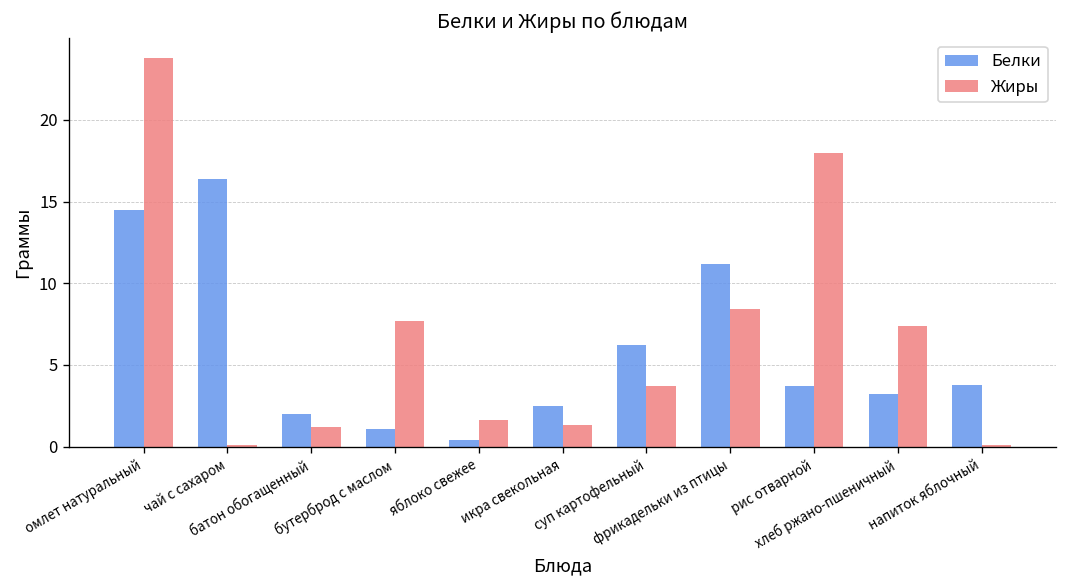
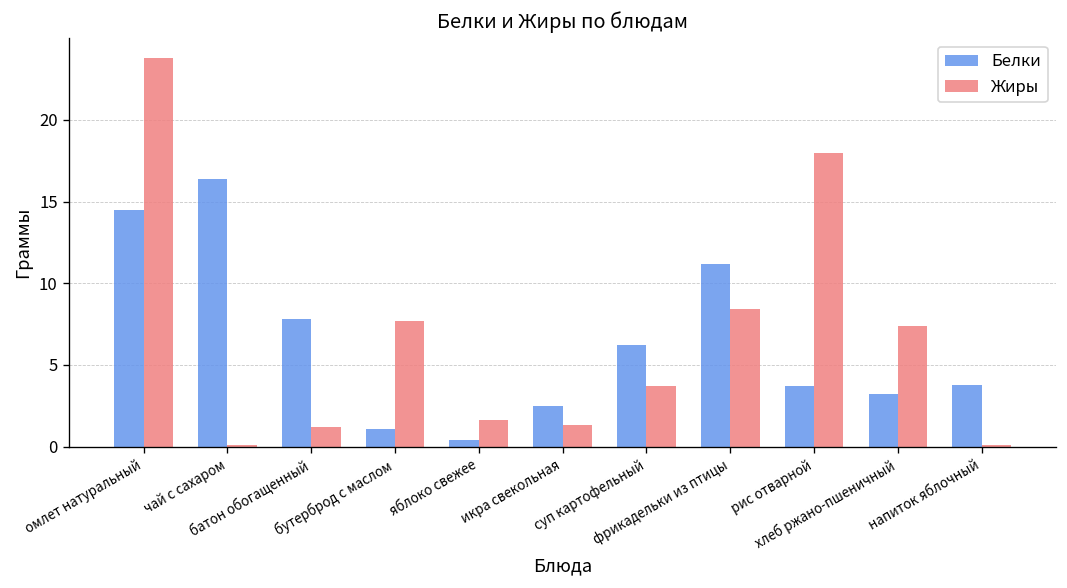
Белки, батон обогащенный: 2.0 -> 7.8
